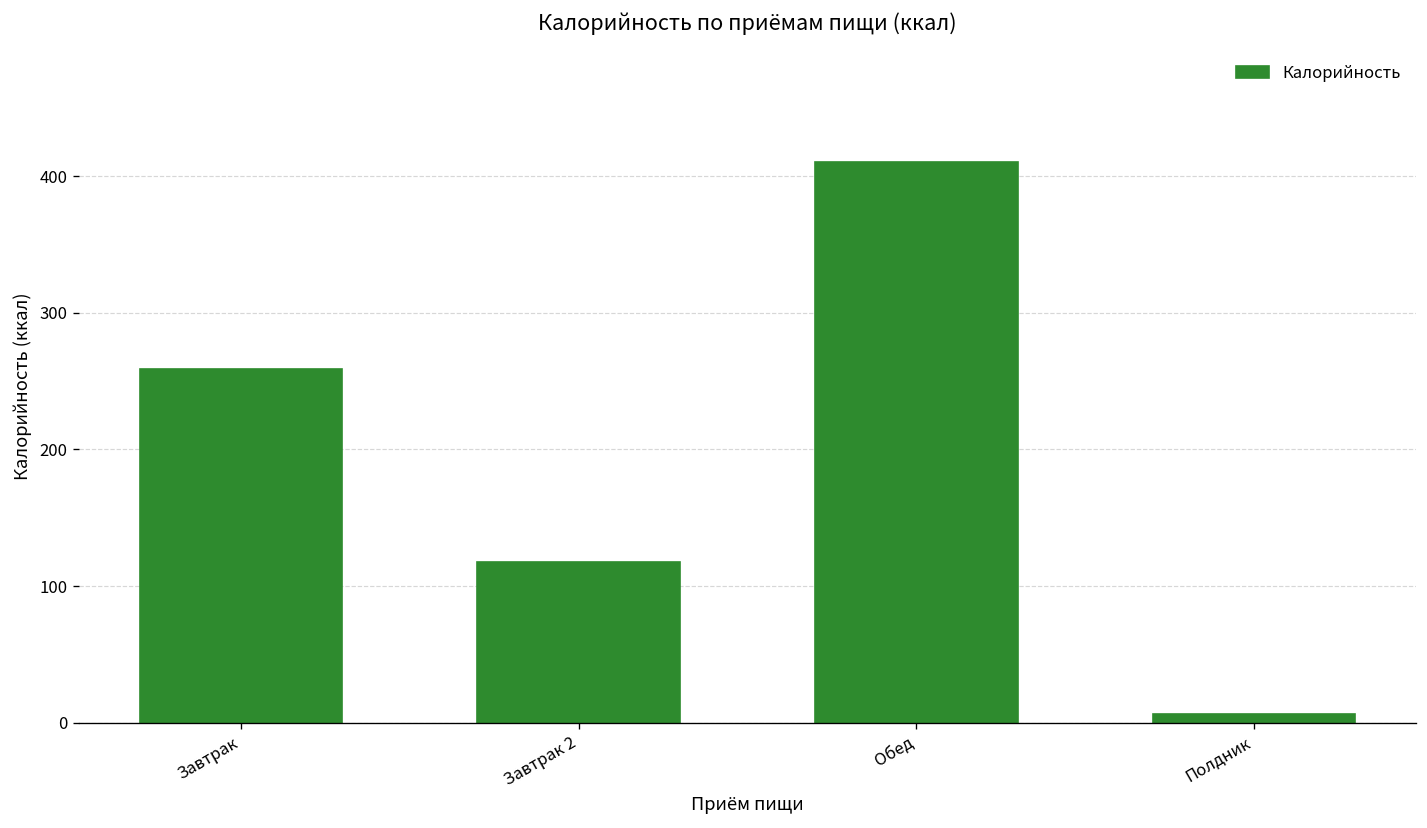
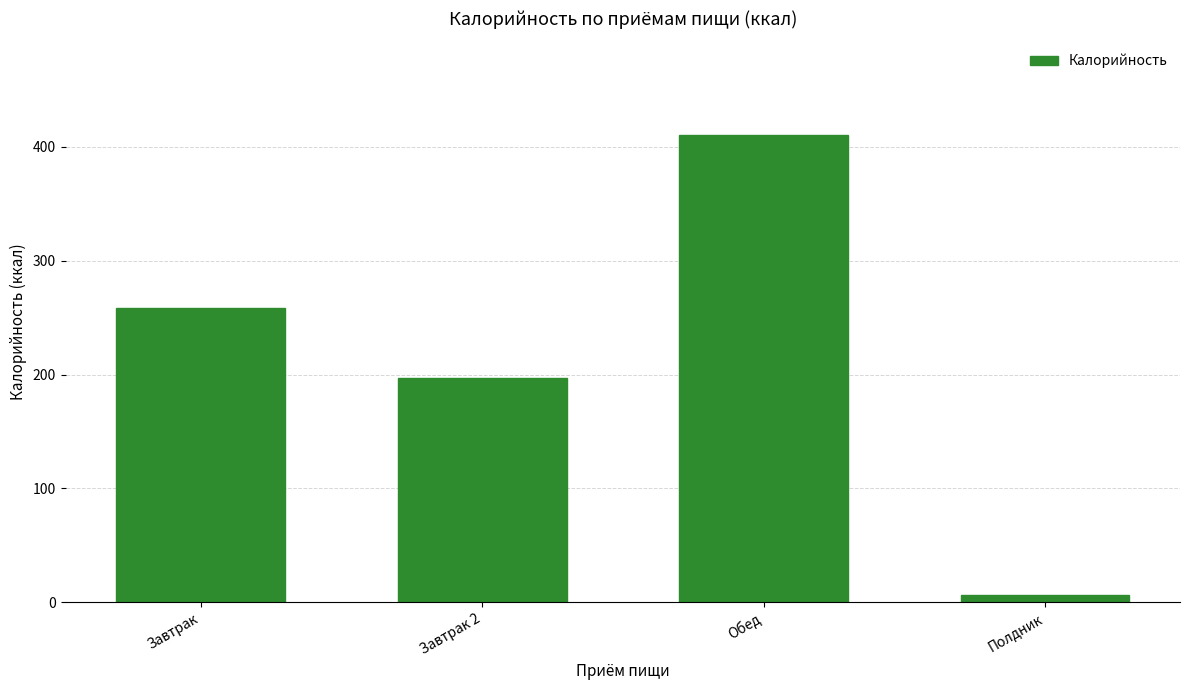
Завтрак 2: 118 -> 197
